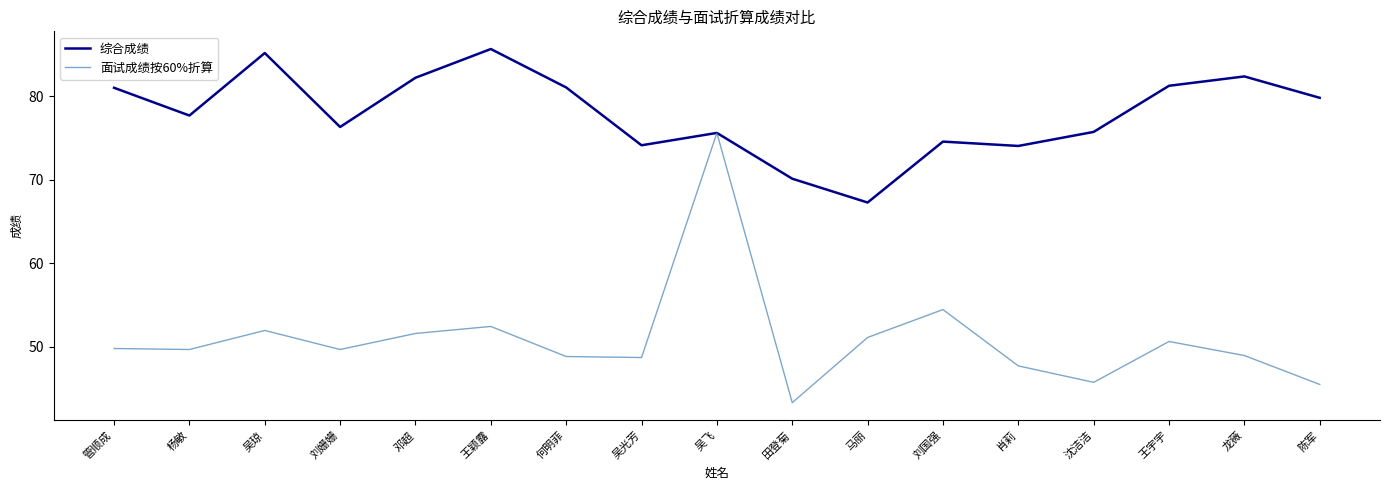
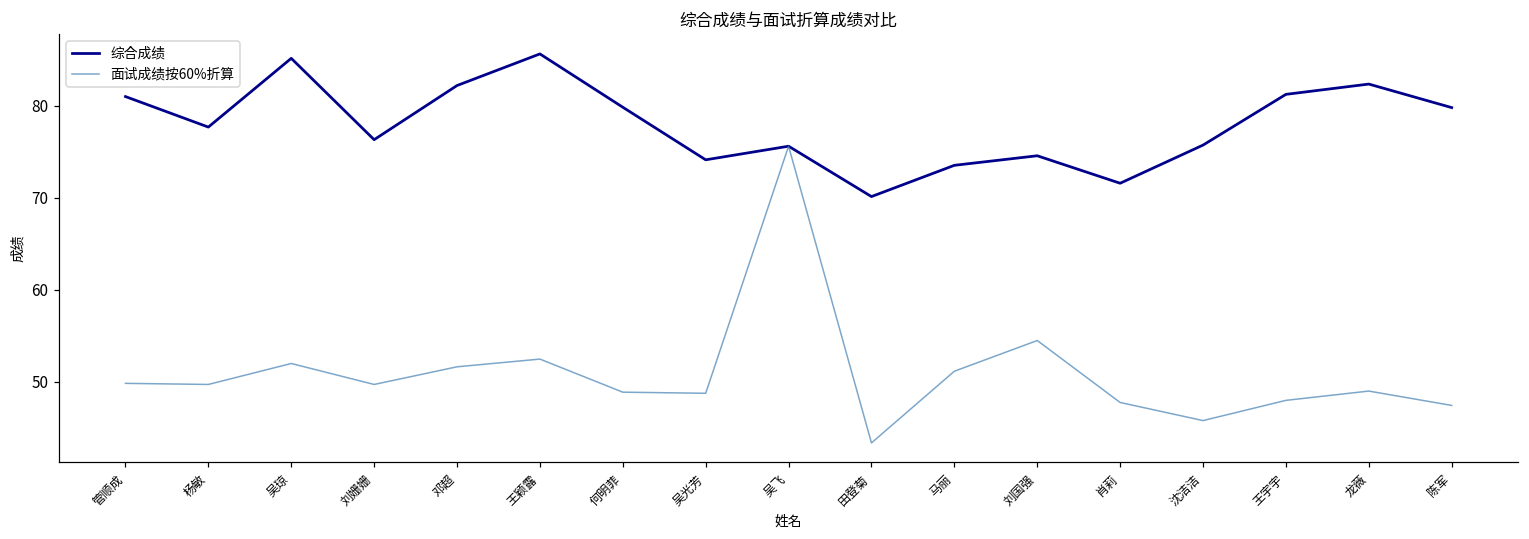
综合成绩, 何明菲: 81 -> 80
综合成绩, 马丽: 67 -> 74
综合成绩, 肖莉: 74 -> 72
面试成绩按60%折算, 王宇宇: 51 -> 48
面试成绩按60%折算, 陈军: 46 -> 47
